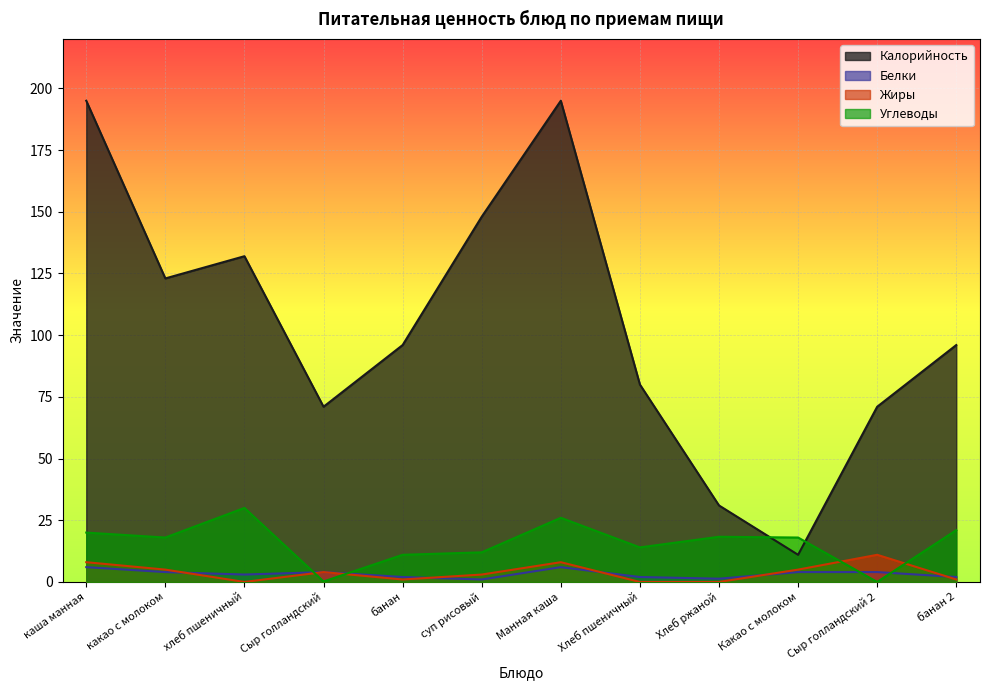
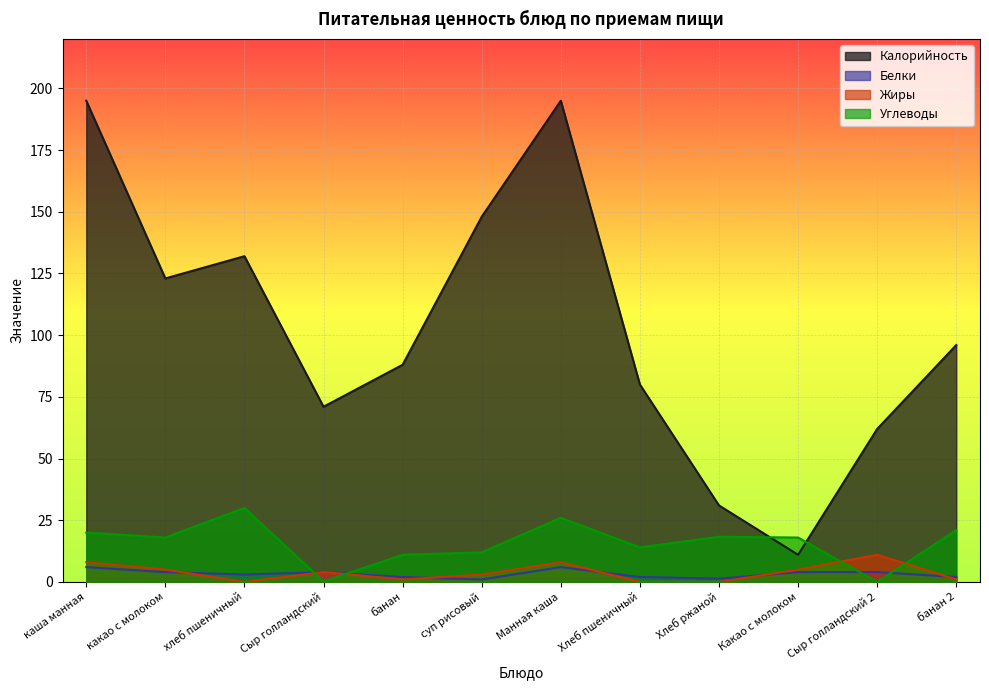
Калорийность, банан: 96 -> 88
Калорийность, Сыр голландский 2: 71 -> 62
